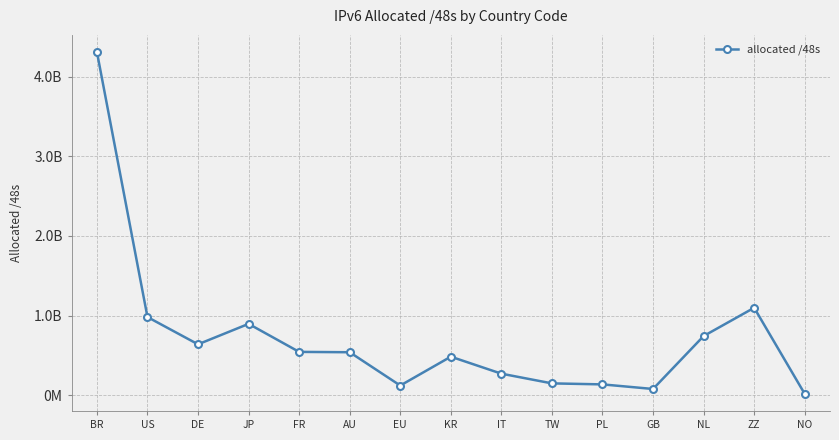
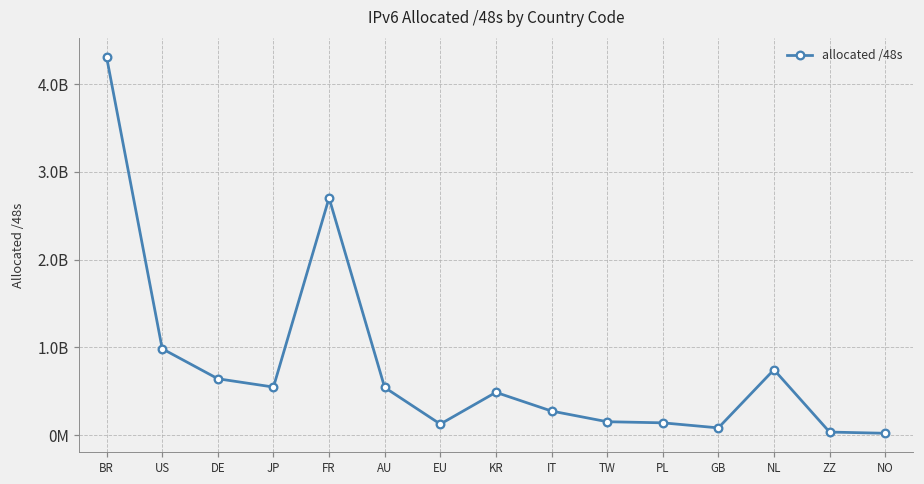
JP: 900000000 -> 500000000
FR: 500000000 -> 2700000000
ZZ: 1100000000 -> 0
